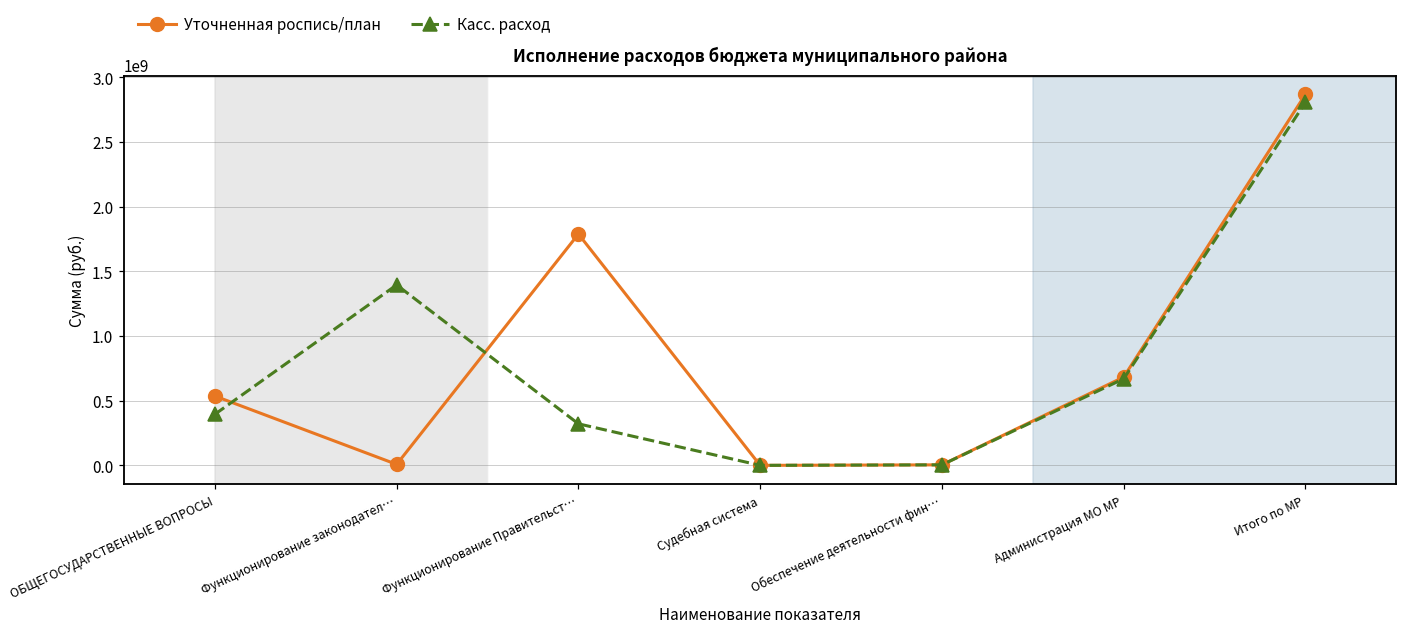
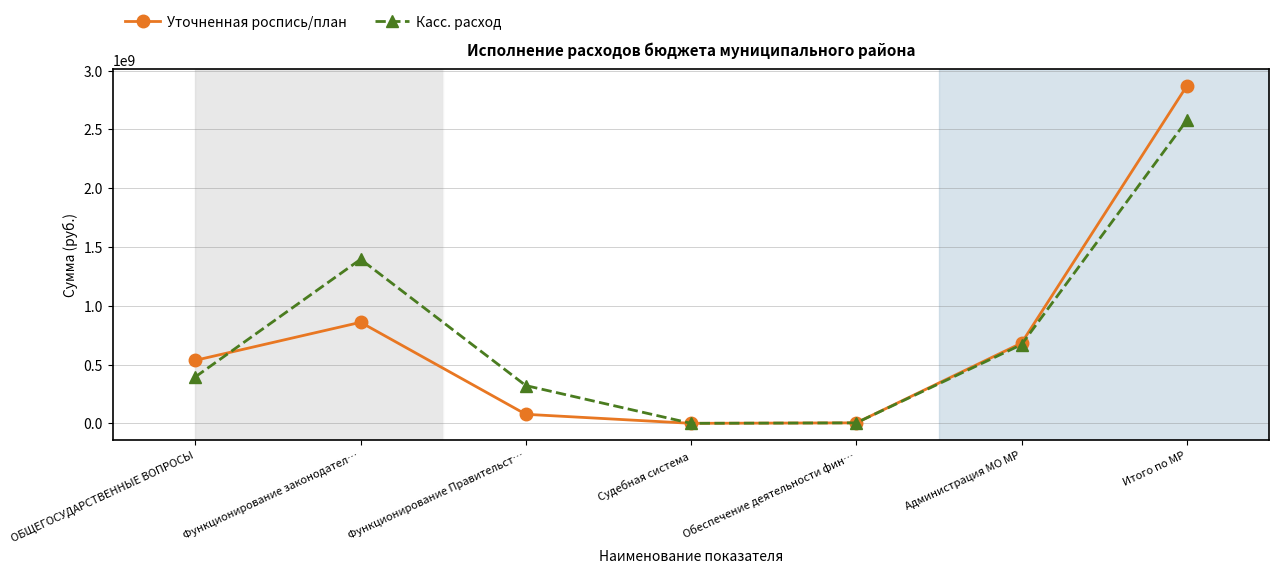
Уточненная роспись/план, Функционирование законодател…: 10000000 -> 860000000
Уточненная роспись/план, Функционирование Правительст…: 1790000000 -> 80000000
Касс. расход, Итого по МР: 2810000000 -> 2580000000
